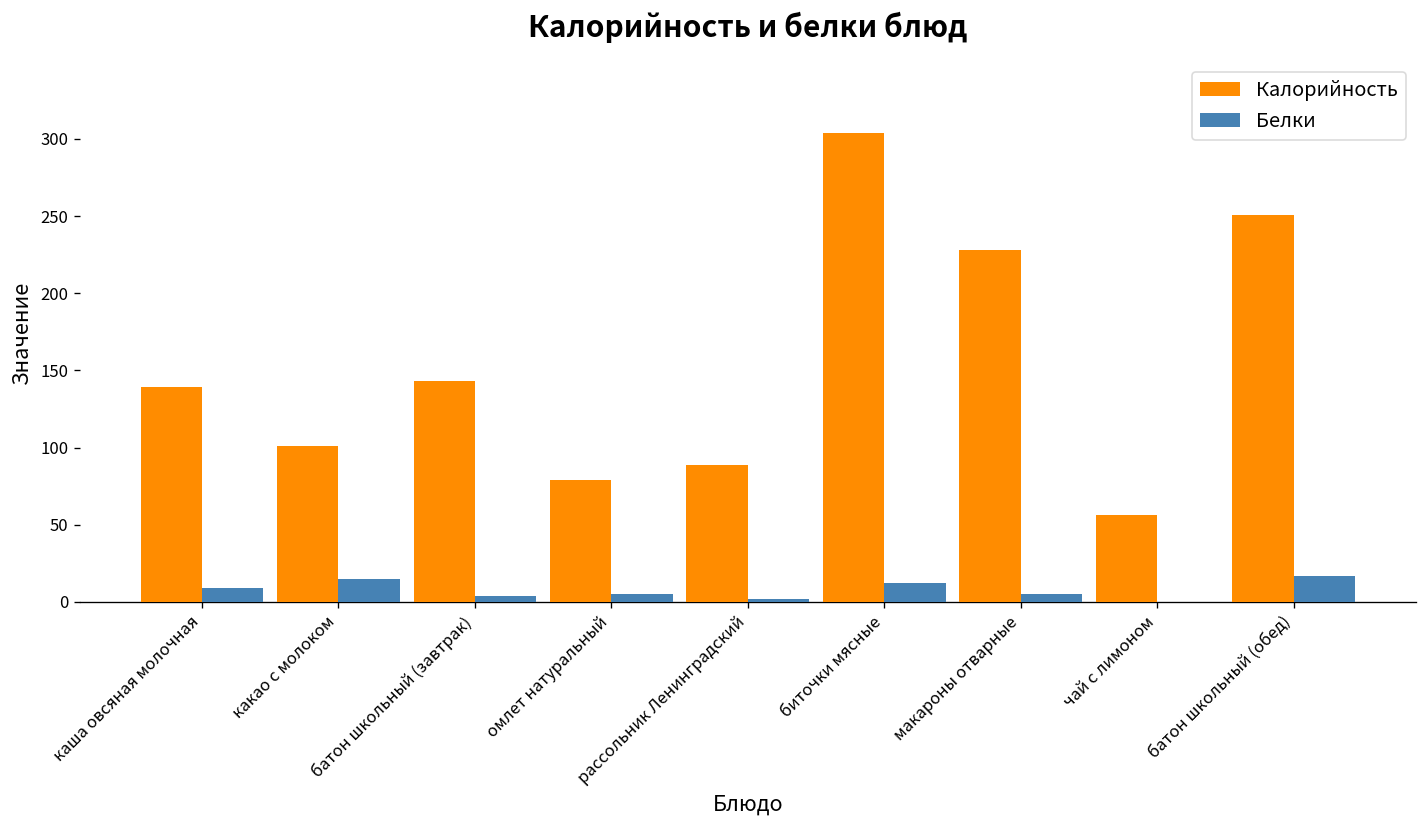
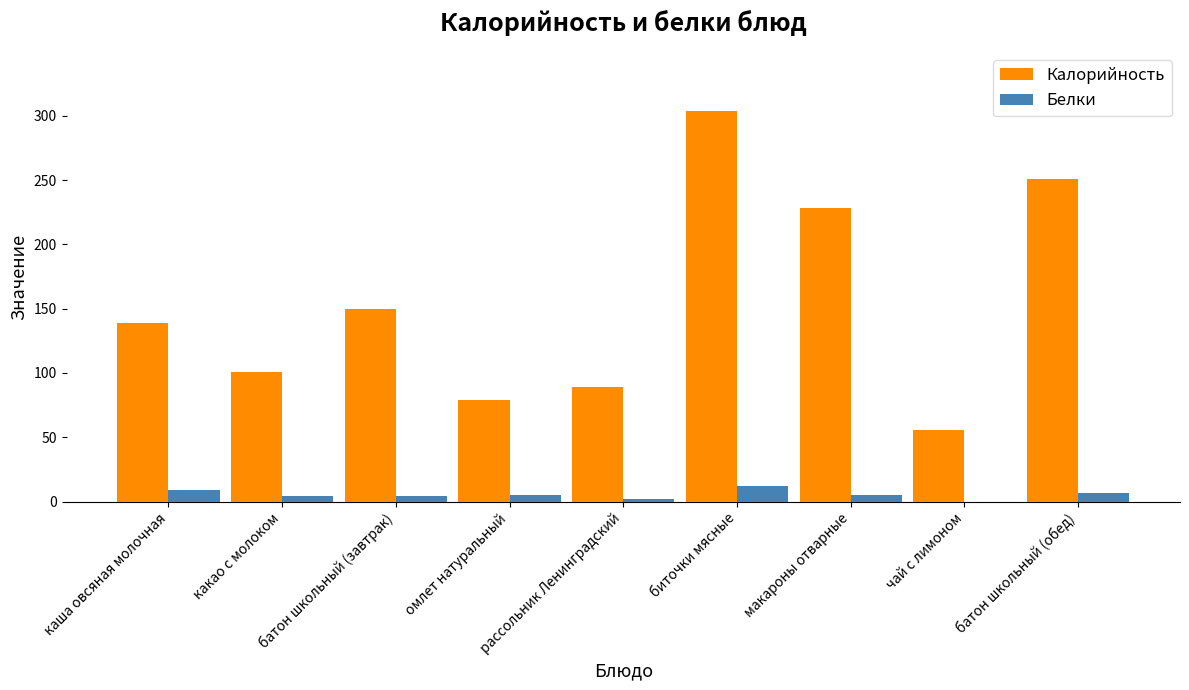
Белки, какао с молоком: 15 -> 4
Калорийность, батон школьный (завтрак): 143 -> 150
Белки, батон школьный (обед): 17 -> 7
